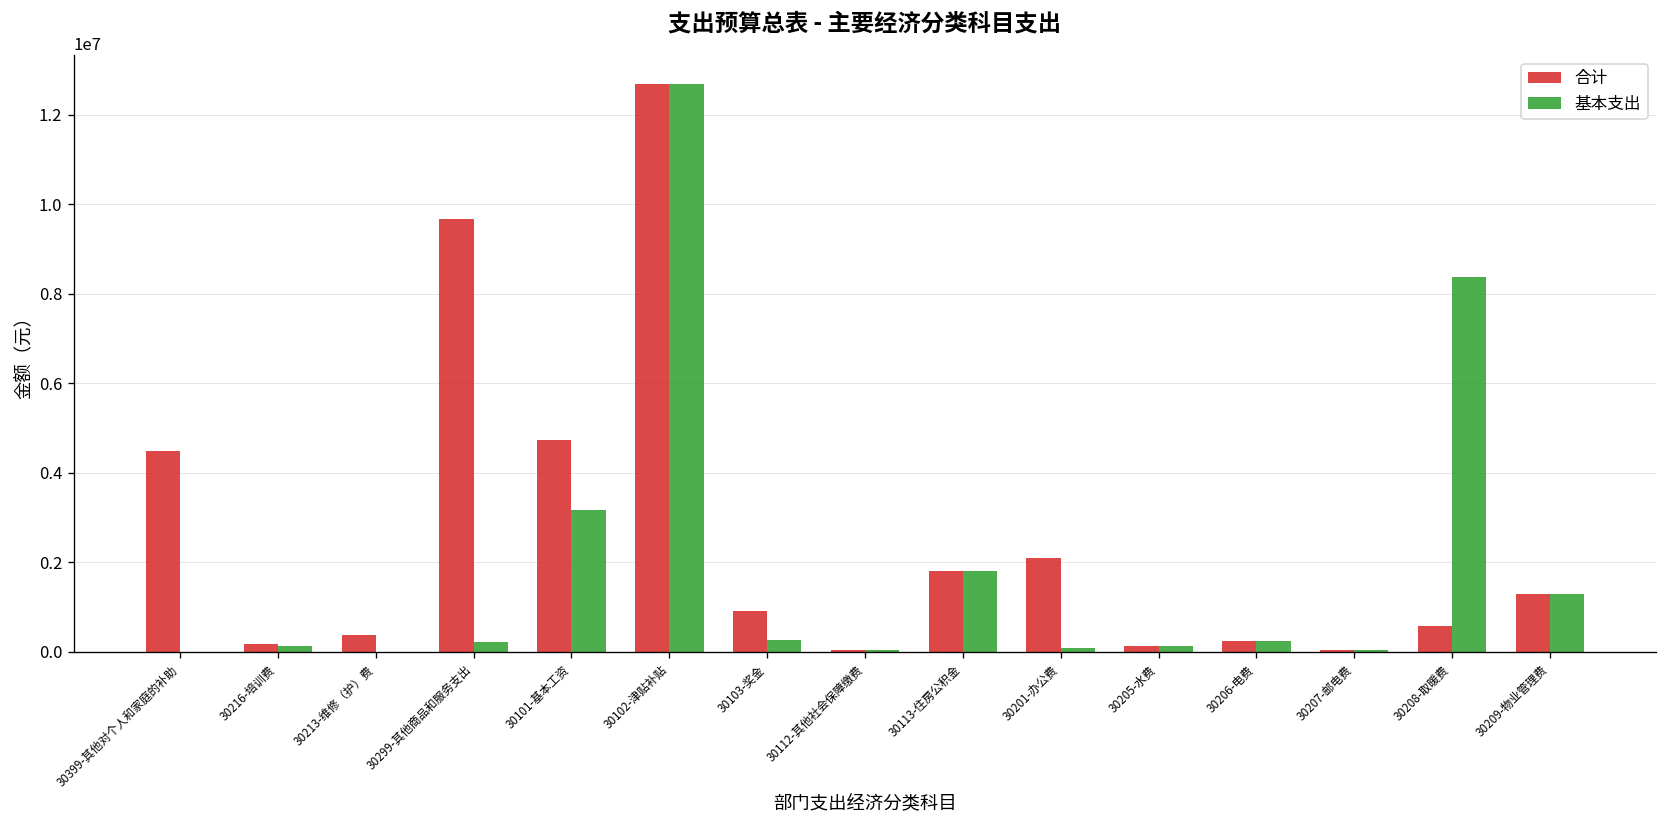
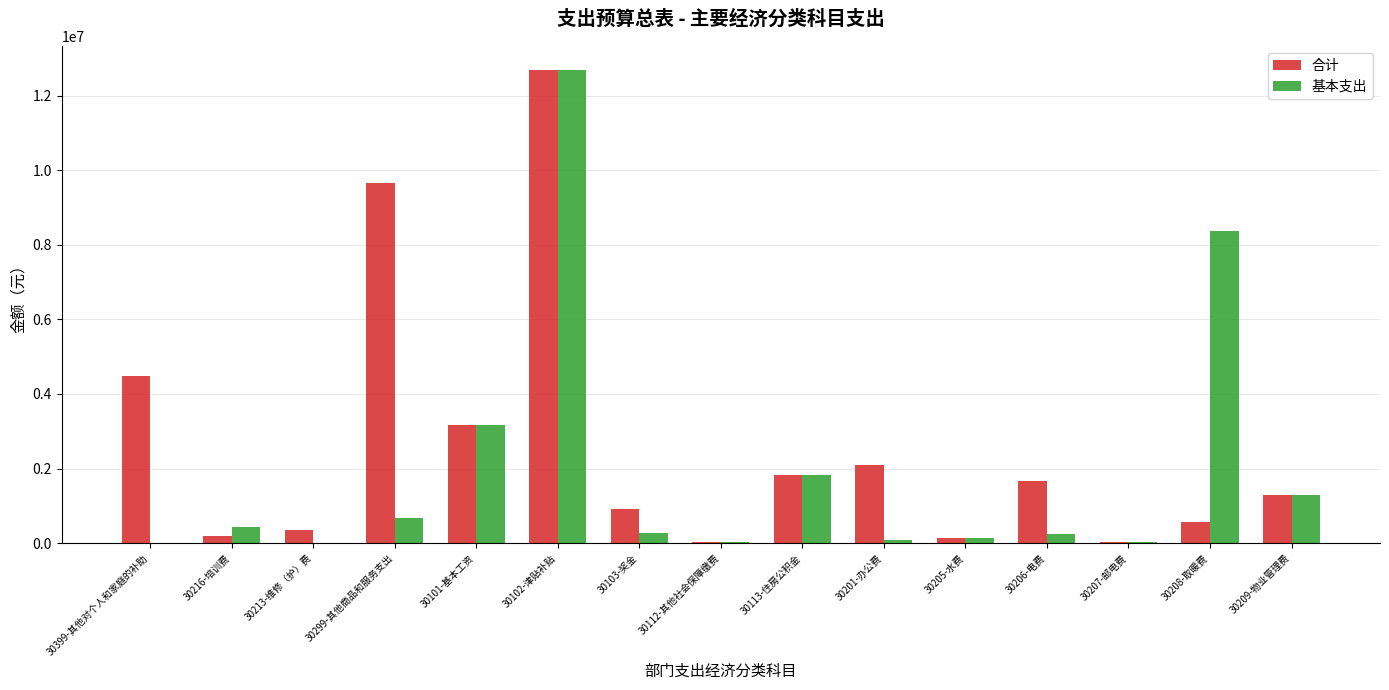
基本支出, 30216-培训费: 100000 -> 400000
基本支出, 30299-其他商品和服务支出: 200000 -> 700000
合计, 30101-基本工资: 4700000 -> 3200000
合计, 30206-电费: 300000 -> 1700000
